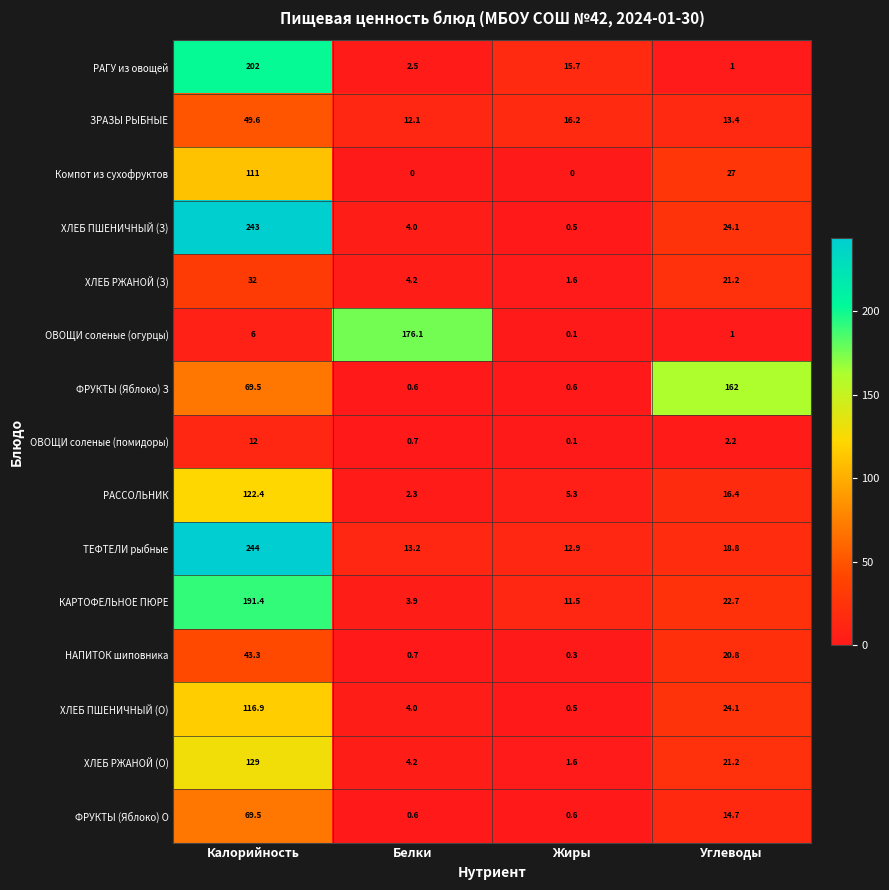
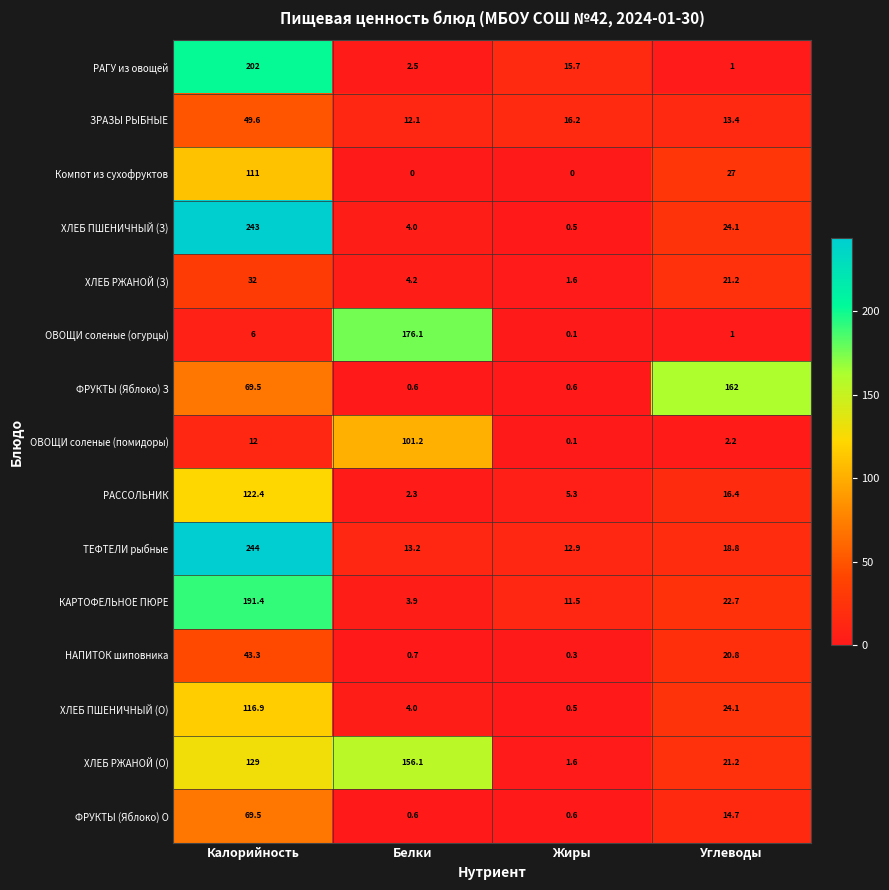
ОВОЩИ соленые (помидоры), Белки: 0.7 -> 101.2
ХЛЕБ РЖАНОЙ (О), Белки: 4.2 -> 156.1
